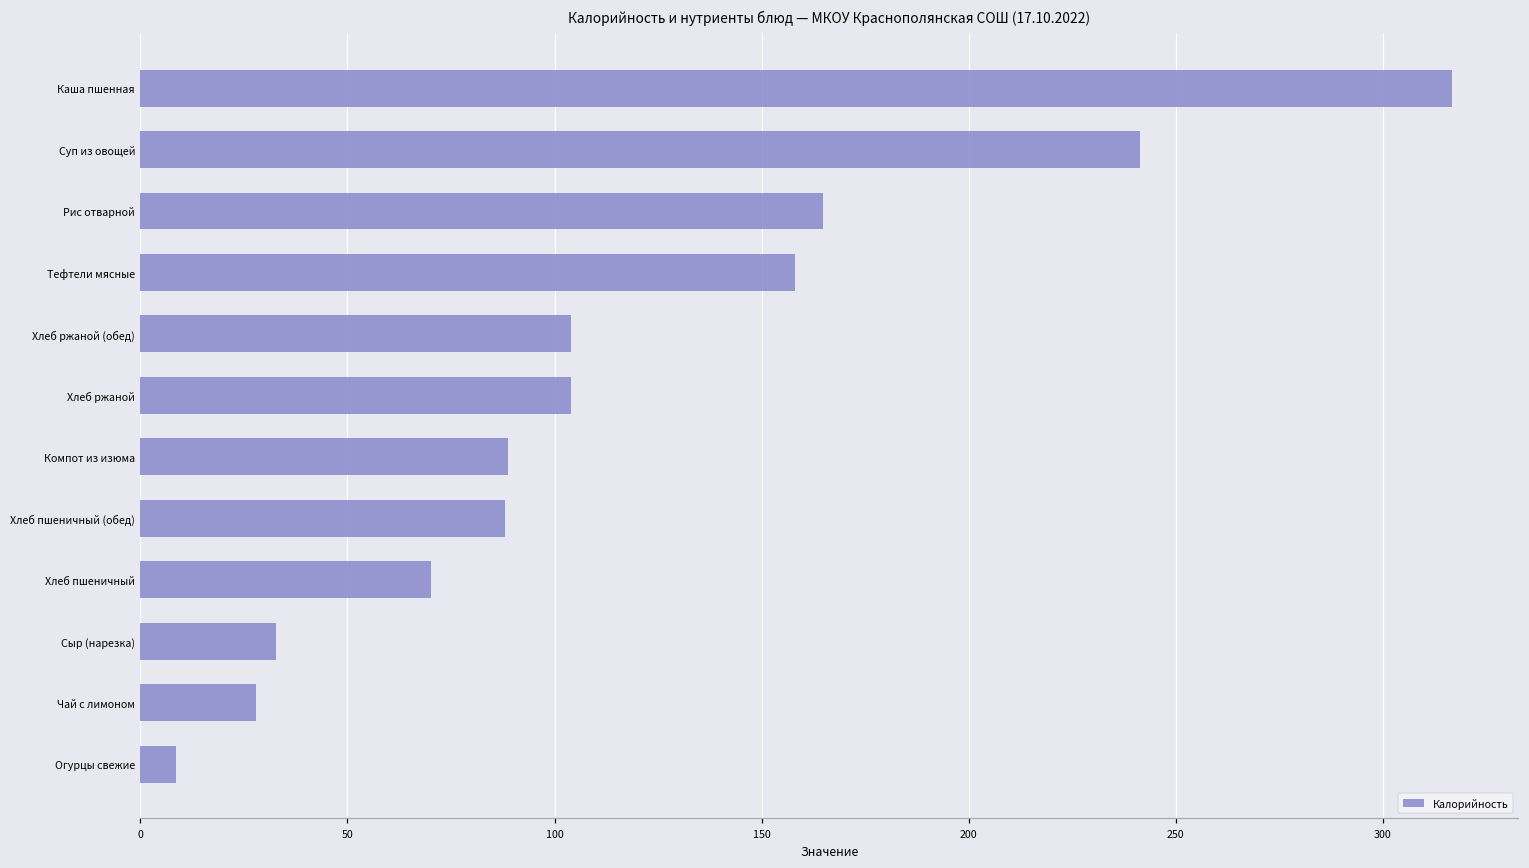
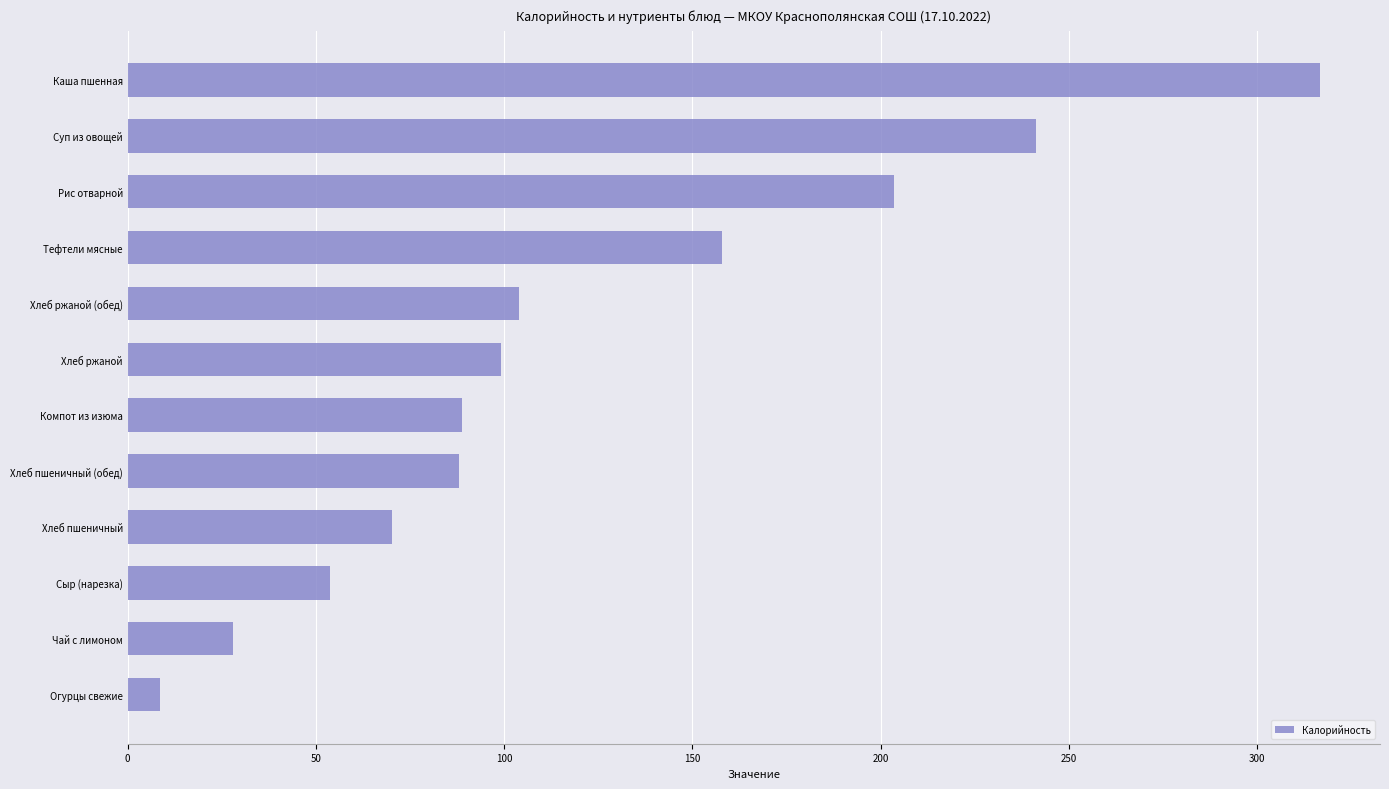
Рис отварной: 165 -> 204
Хлеб ржаной: 104 -> 99
Сыр (нарезка): 33 -> 54
